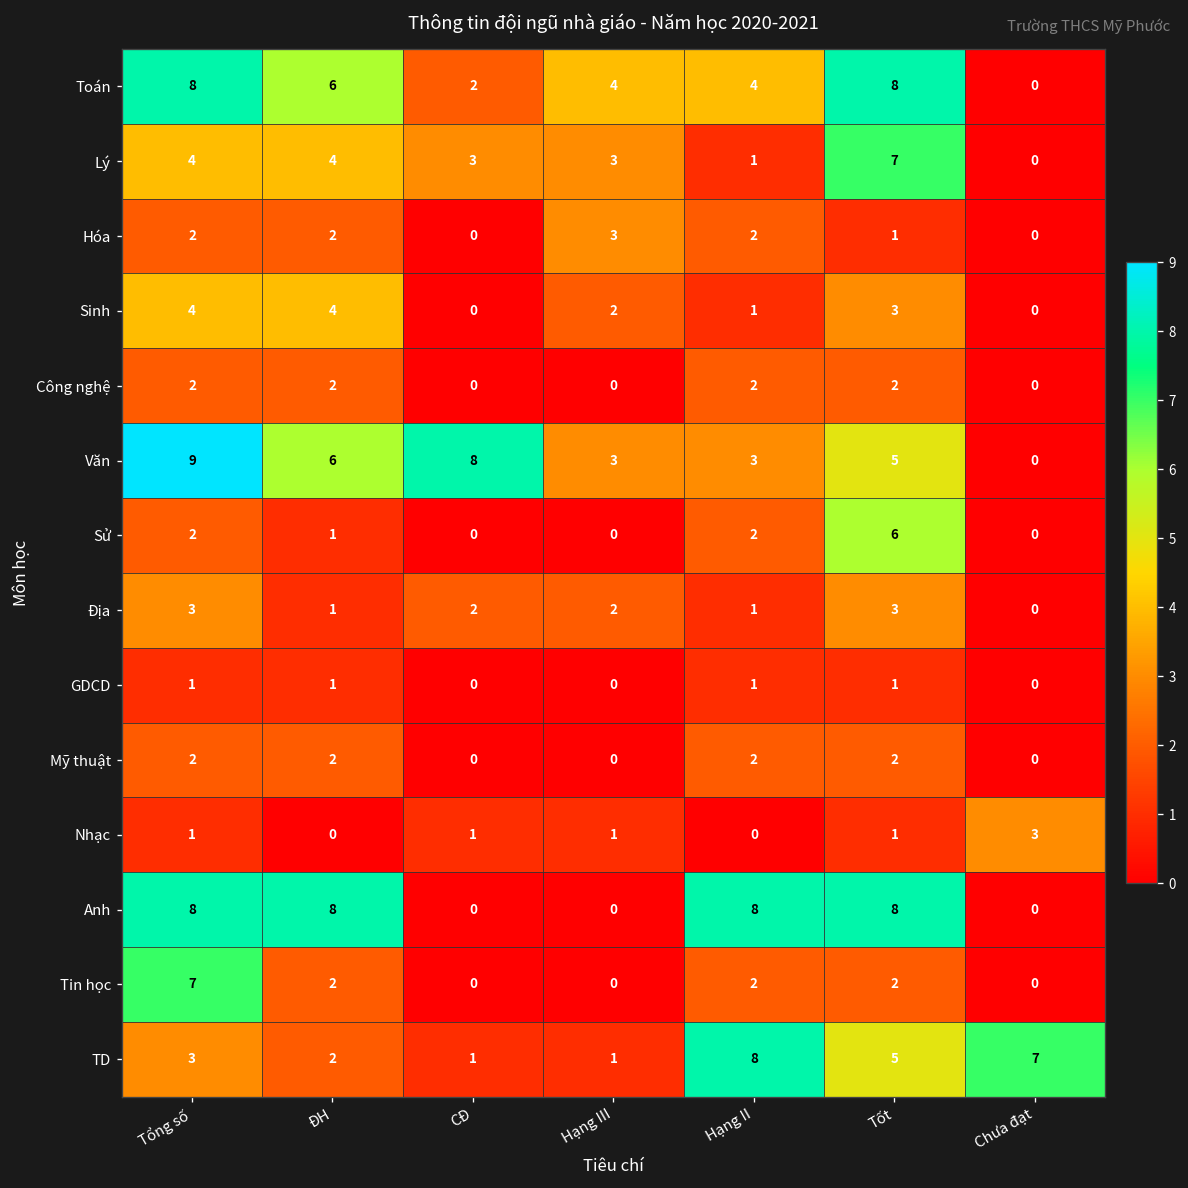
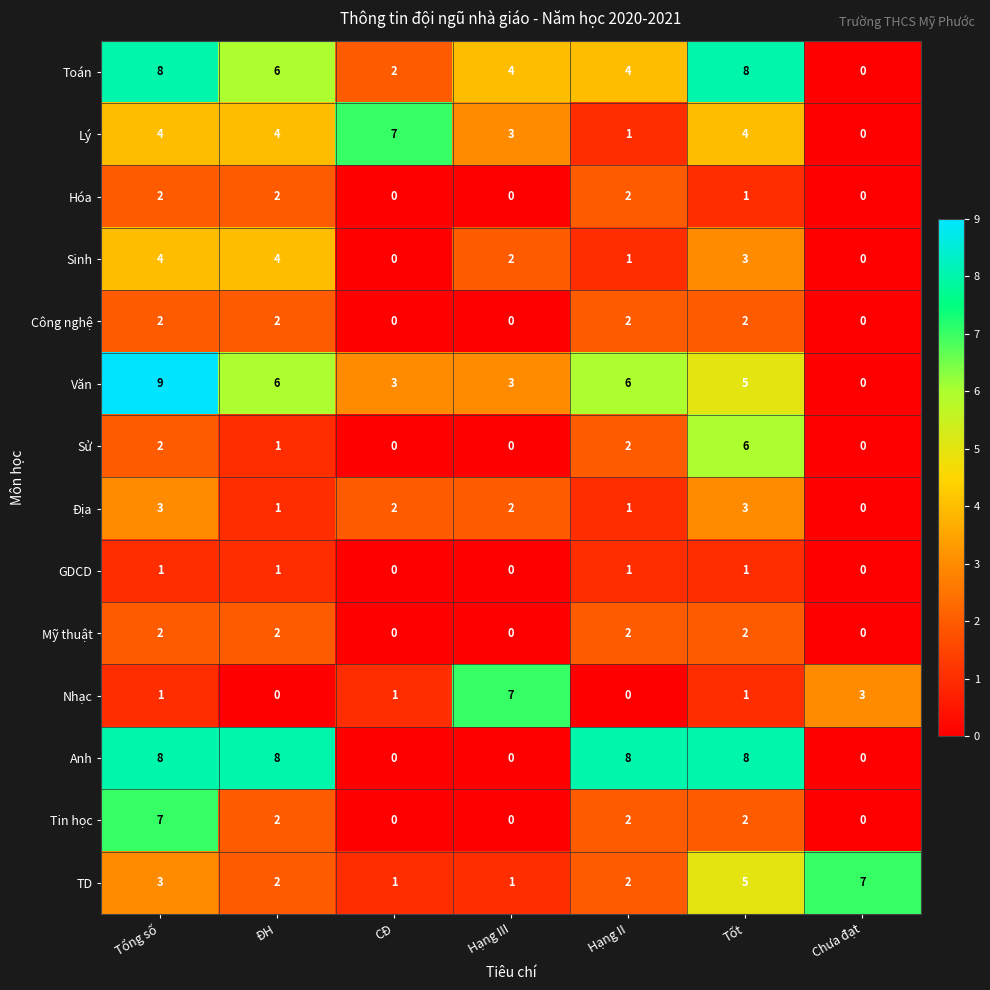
Lý, CĐ: 3 -> 7
Lý, Tốt: 7 -> 4
Hóa, Hạng III: 3 -> 0
Văn, CĐ: 8 -> 3
Văn, Hạng II: 3 -> 6
Nhạc, Hạng III: 1 -> 7
TD, Hạng II: 8 -> 2
